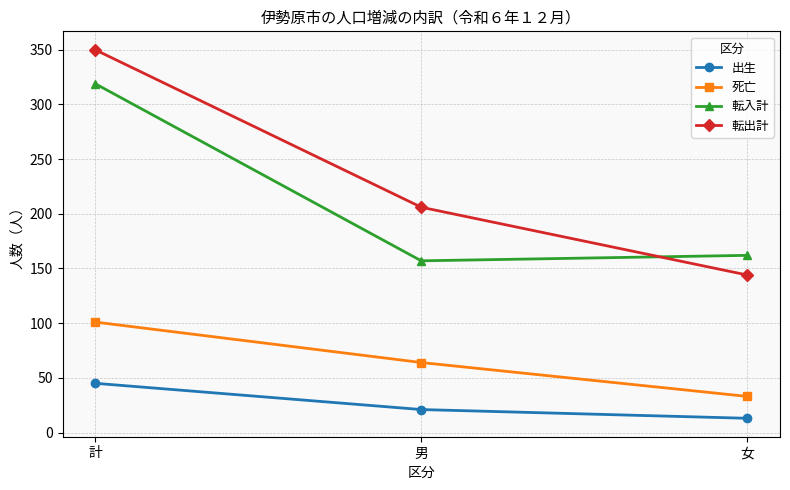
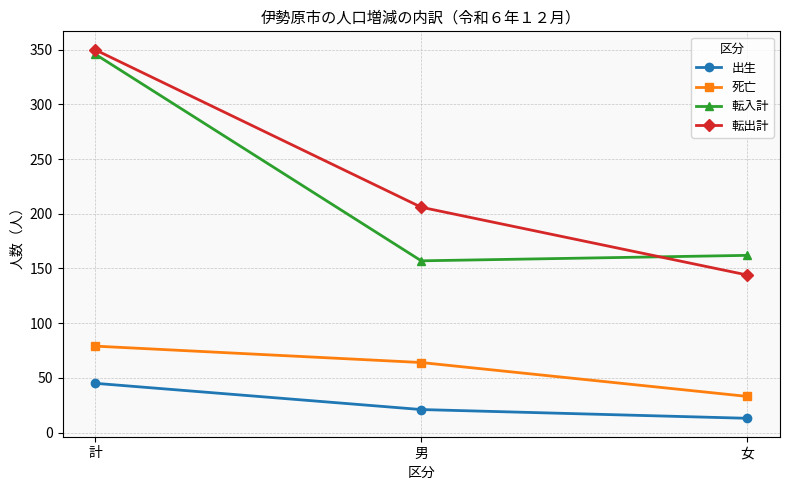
死亡, 計: 101 -> 79
転入計, 計: 319 -> 346
